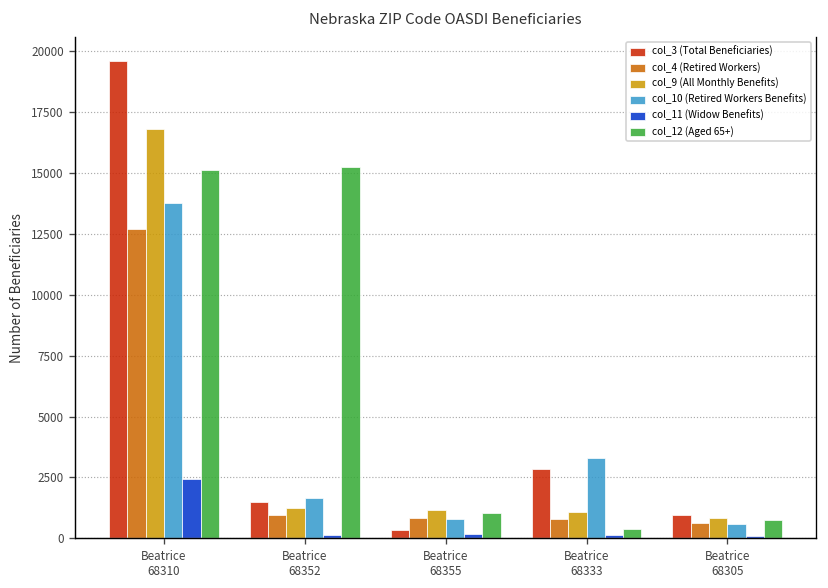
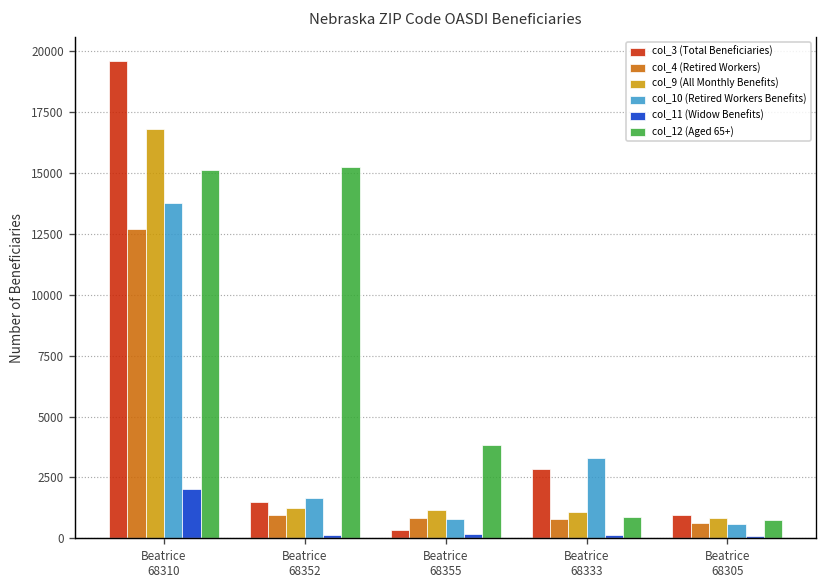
col_11 (Widow Benefits), Beatrice 68310: 2500 -> 2000
col_12 (Aged 65+), Beatrice 68355: 1000 -> 3800
col_12 (Aged 65+), Beatrice 68333: 400 -> 900
